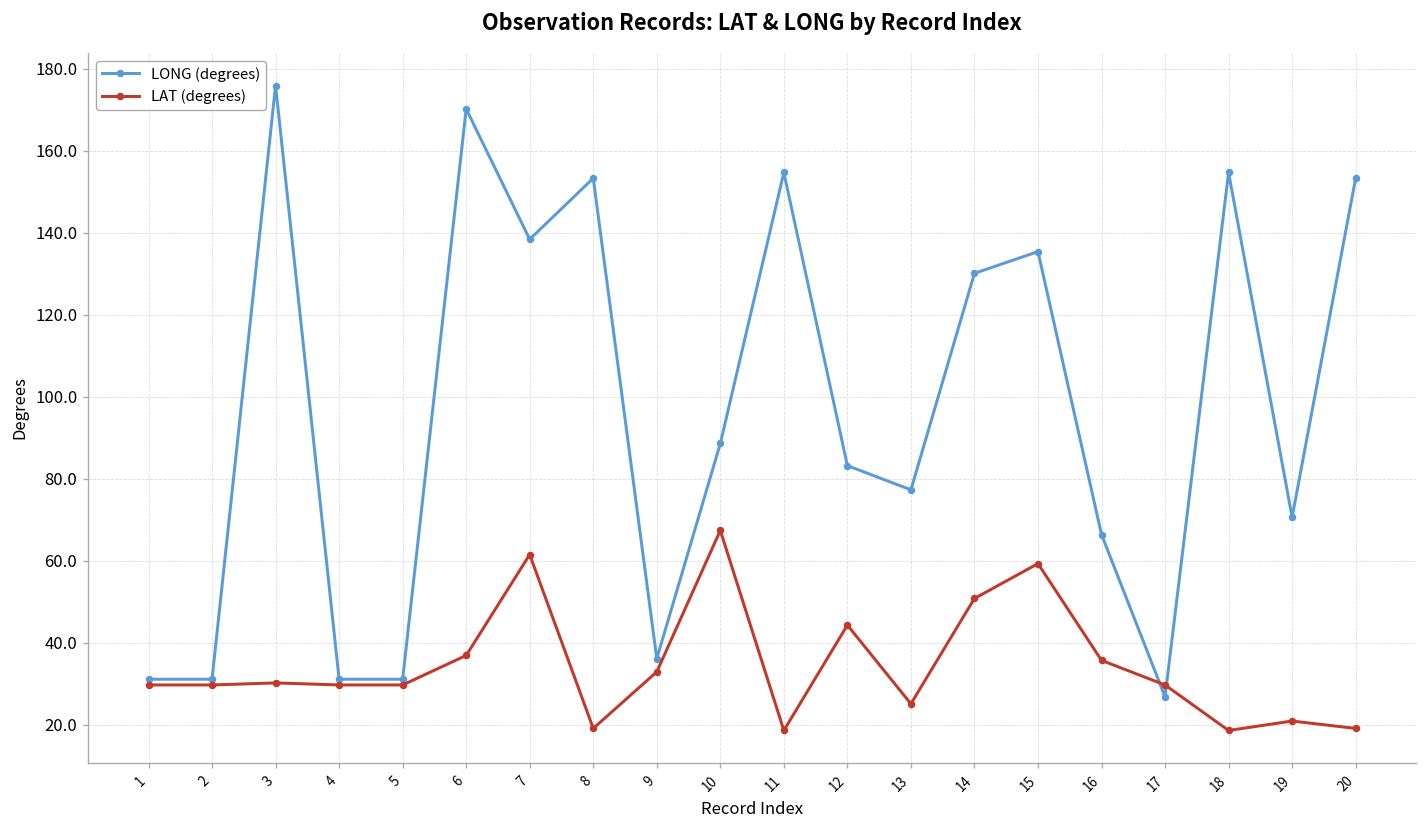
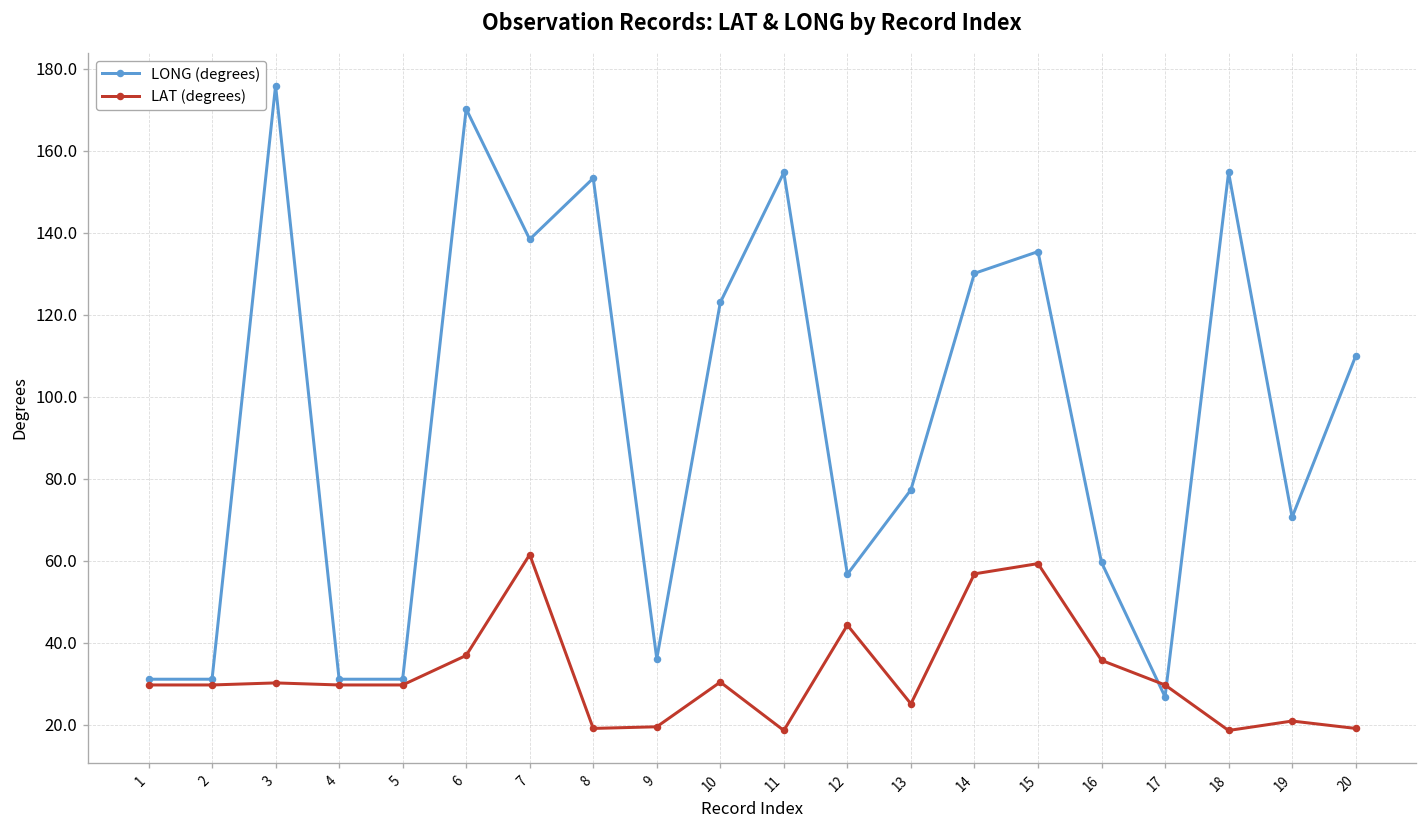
LAT (degrees), 9: 33 -> 20
LONG (degrees), 10: 89 -> 123
LAT (degrees), 10: 67 -> 30
LONG (degrees), 12: 83 -> 57
LAT (degrees), 14: 51 -> 57
LONG (degrees), 16: 66 -> 60
LONG (degrees), 20: 153 -> 110
